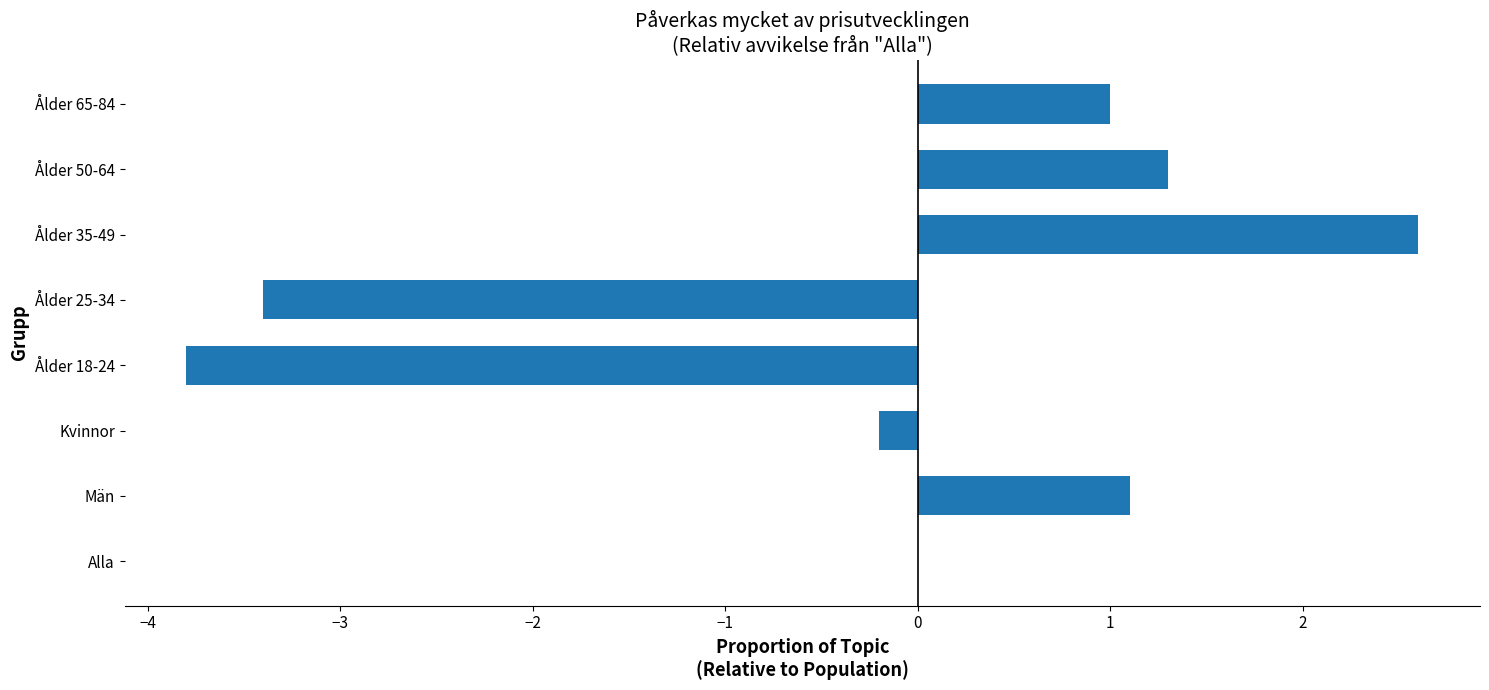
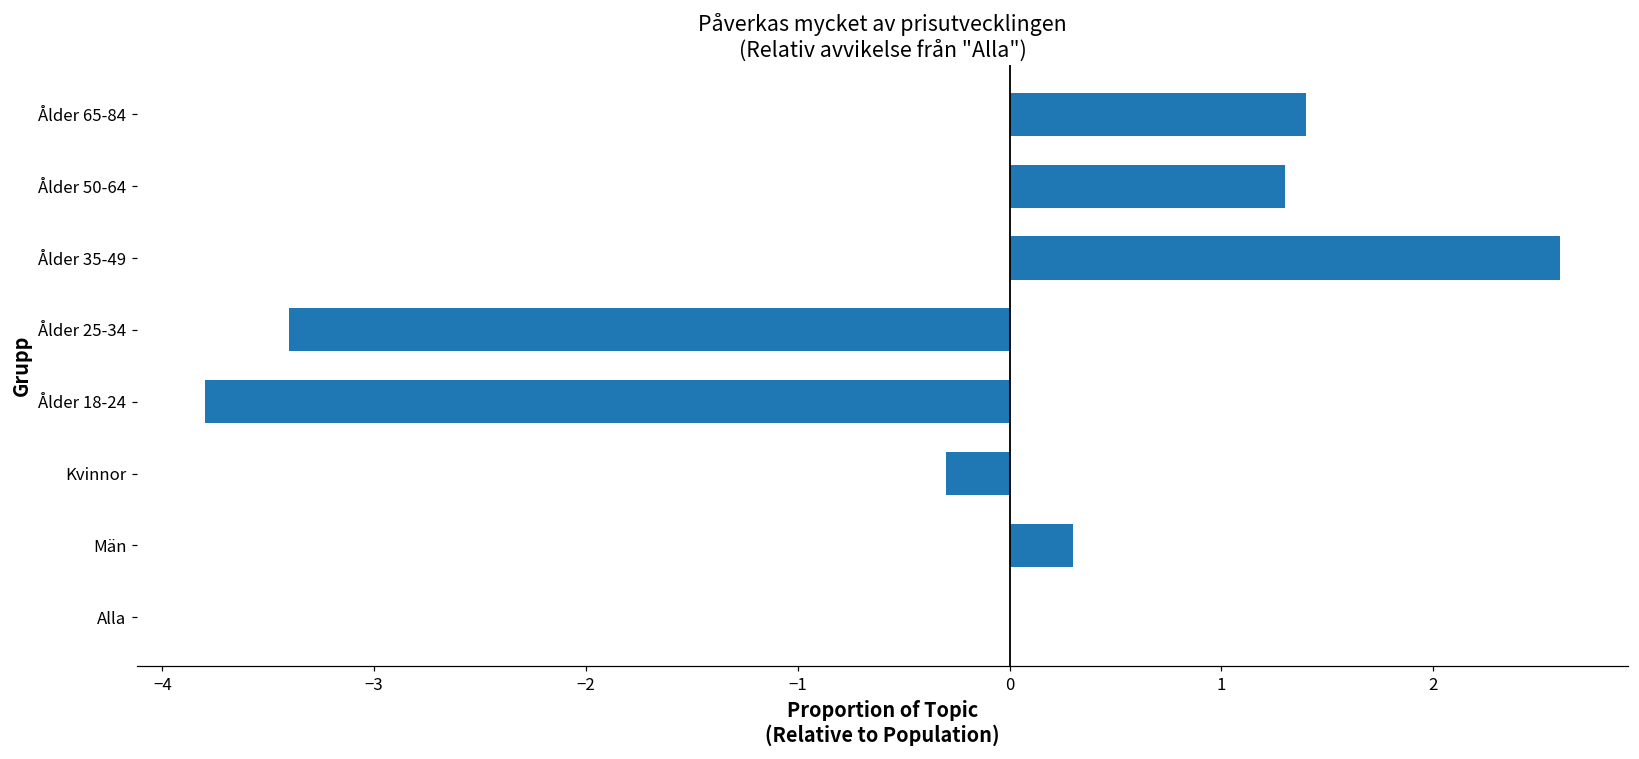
Ålder 65-84: 1.00 -> 1.40
Kvinnor: -0.20 -> -0.30
Män: 1.10 -> 0.30
